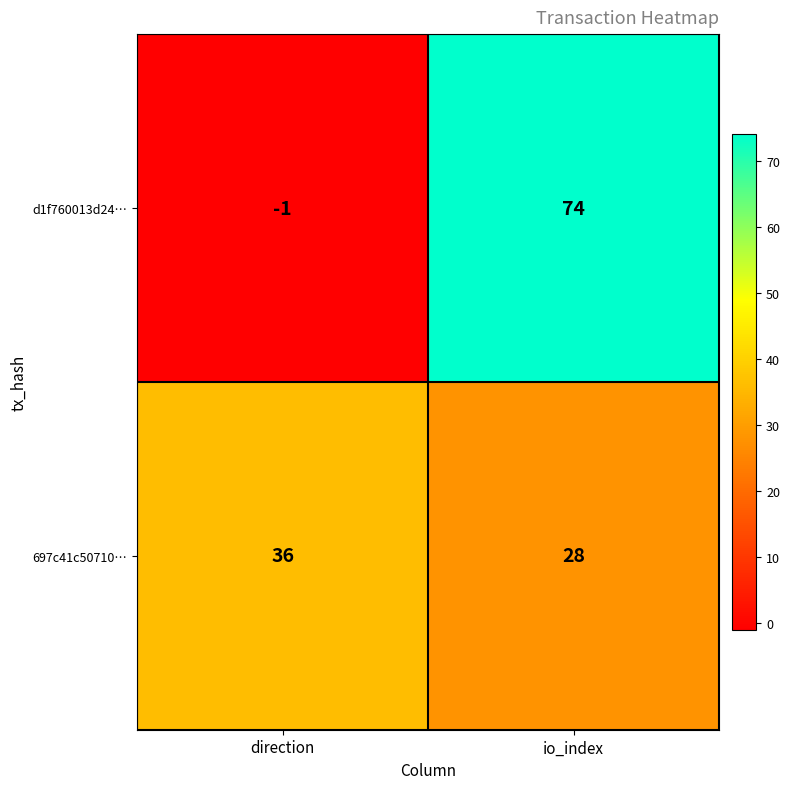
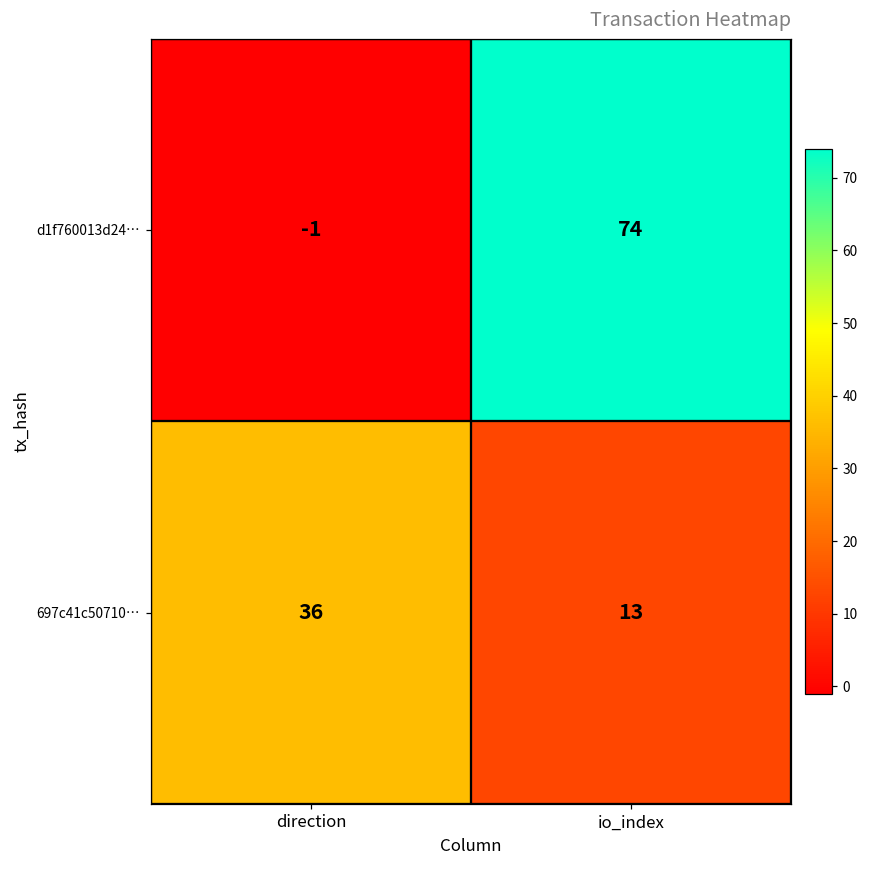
697c41c50710…, io_index: 28 -> 13
